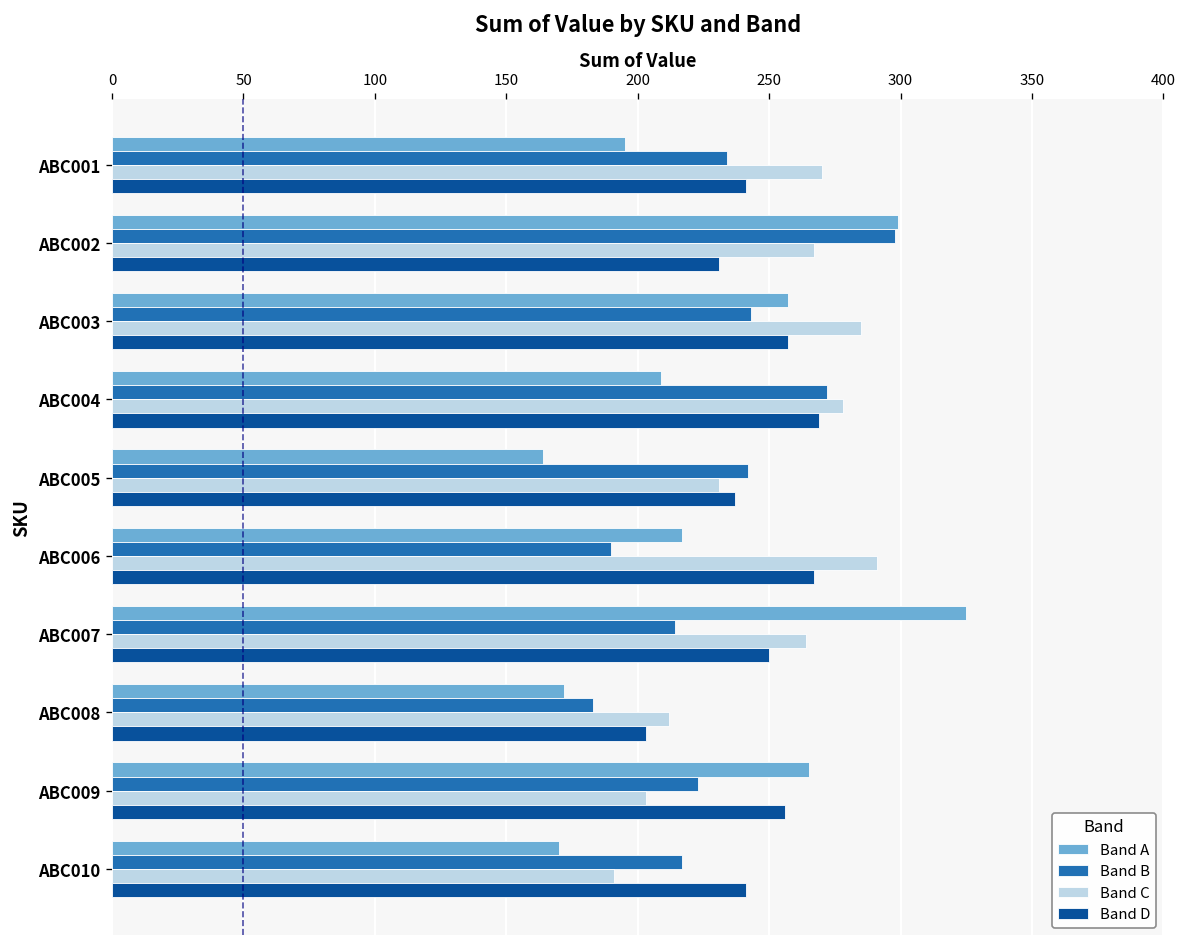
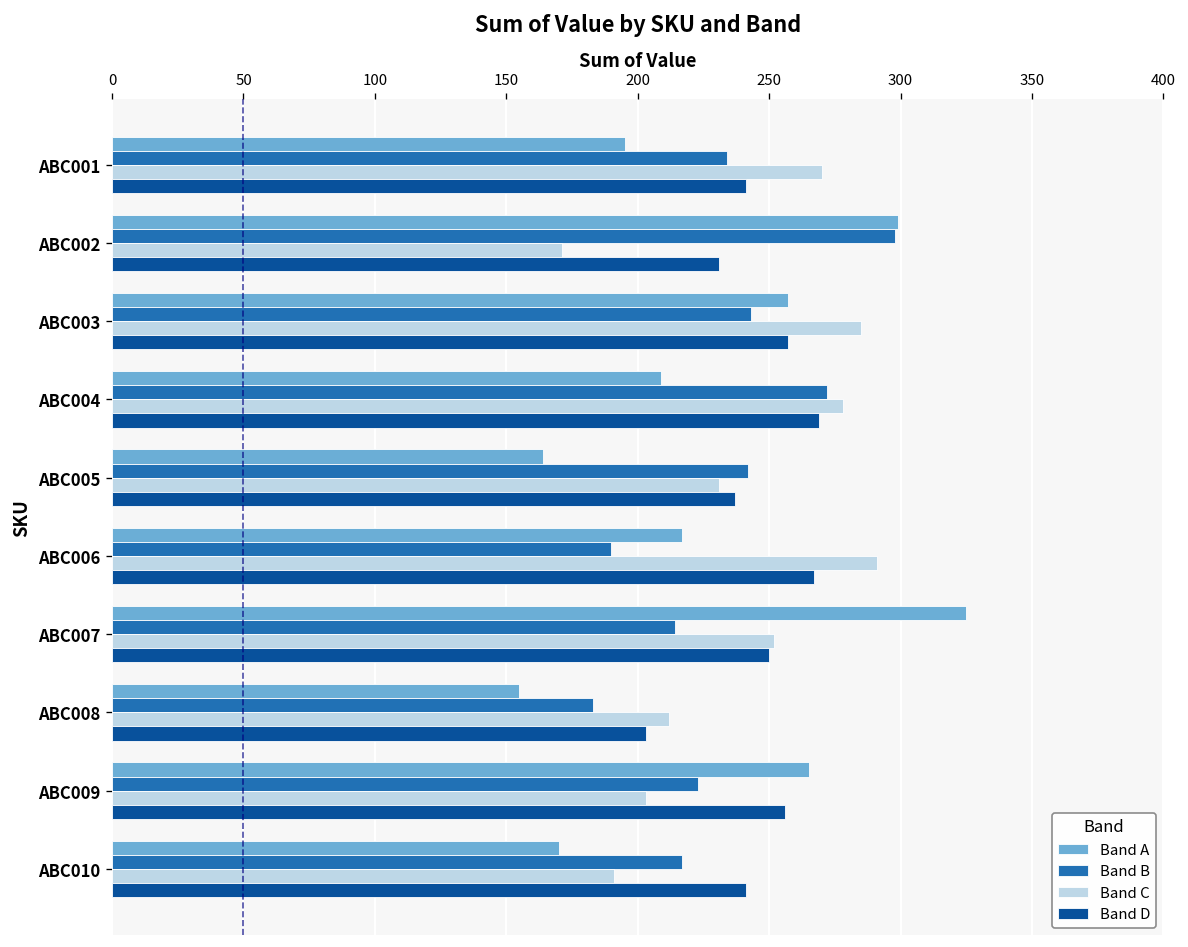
Band C, ABC002: 267 -> 171
Band C, ABC007: 264 -> 252
Band A, ABC008: 172 -> 155
